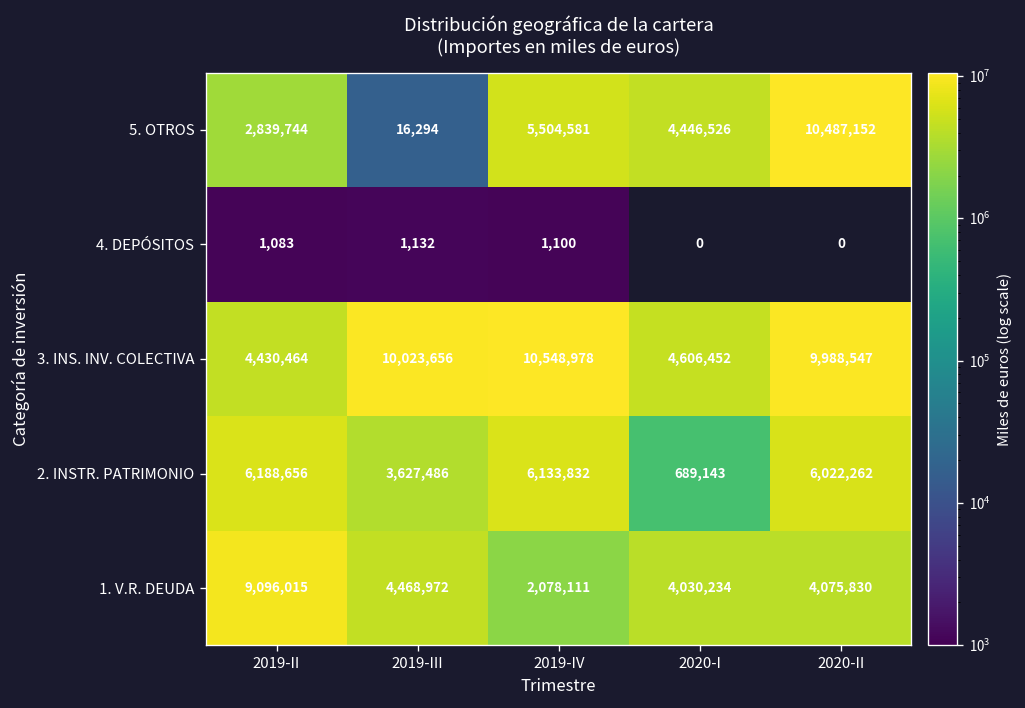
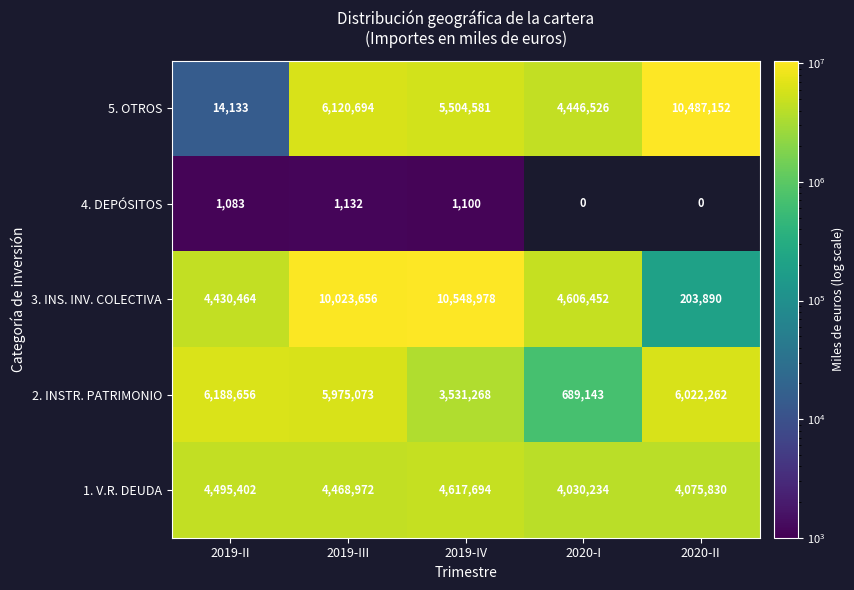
5. OTROS, 2019-II: 2,839,744 -> 14,133
5. OTROS, 2019-III: 16,294 -> 6,120,694
3. INS. INV. COLECTIVA, 2020-II: 9,988,547 -> 203,890
2. INSTR. PATRIMONIO, 2019-III: 3,627,486 -> 5,975,073
2. INSTR. PATRIMONIO, 2019-IV: 6,133,832 -> 3,531,268
1. V.R. DEUDA, 2019-II: 9,096,015 -> 4,495,402
1. V.R. DEUDA, 2019-IV: 2,078,111 -> 4,617,694
